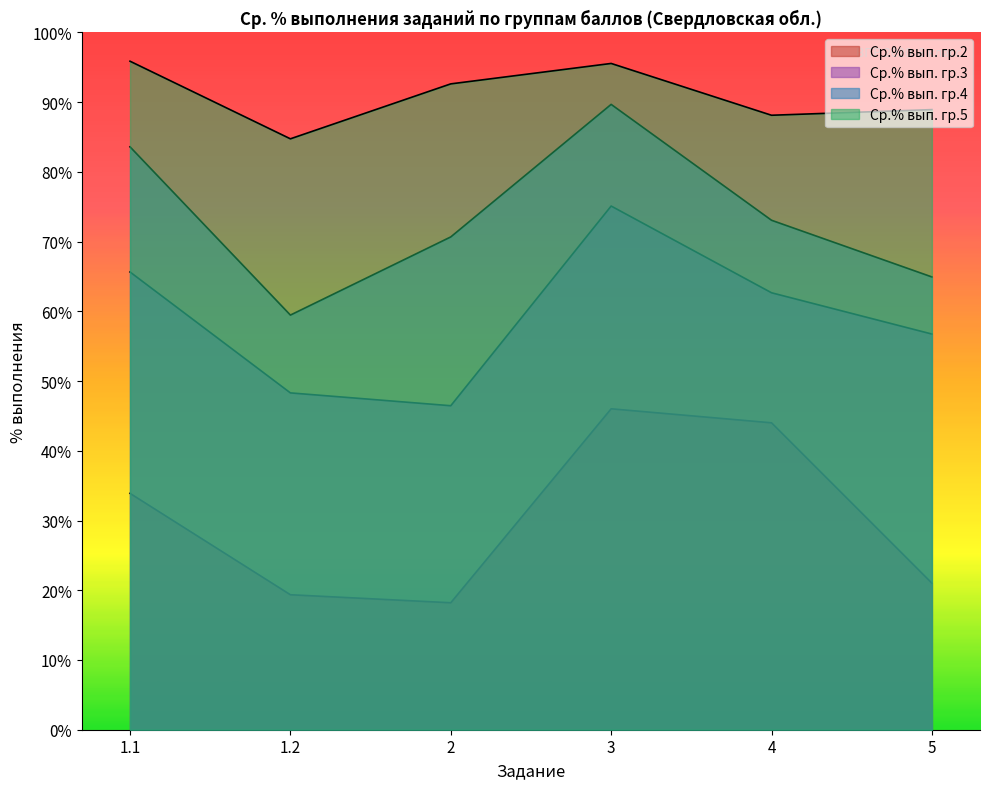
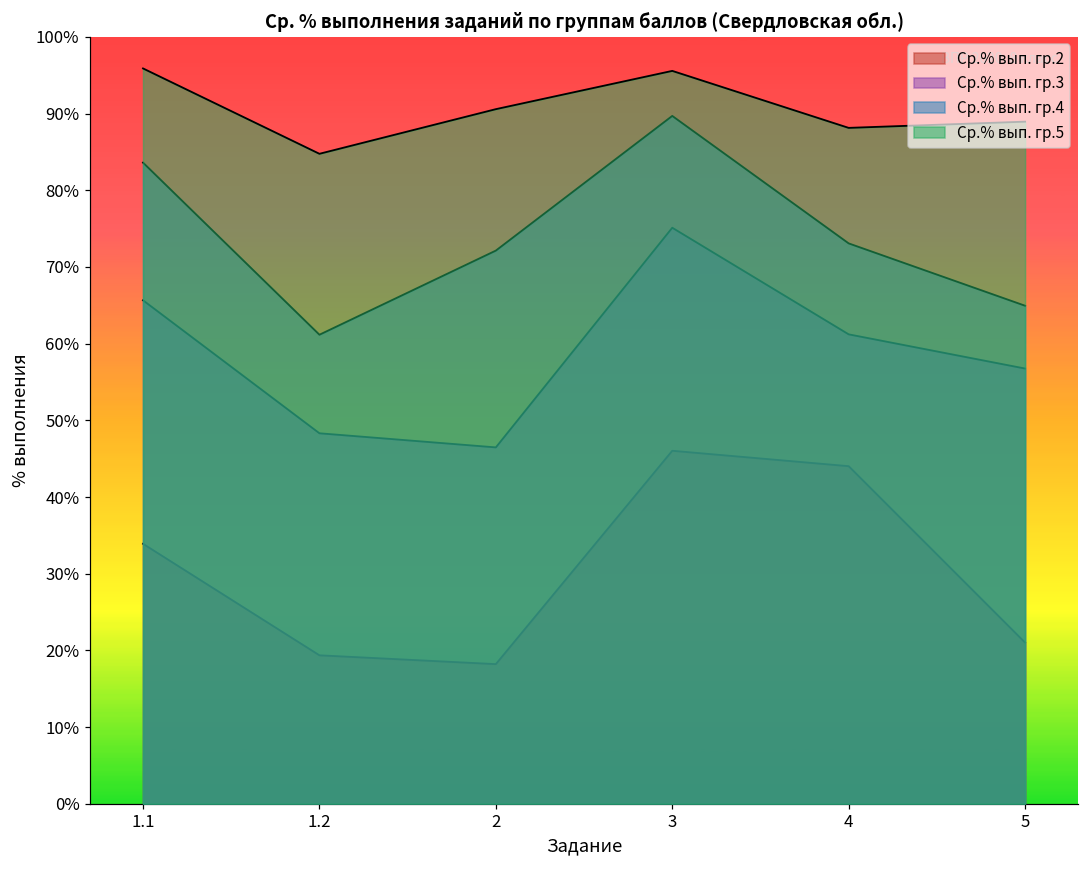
Ср.% вып. гр.4, 1.2: 59% -> 61%
Ср.% вып. гр.4, 2: 71% -> 72%
Ср.% вып. гр.5, 2: 93% -> 91%
Ср.% вып. гр.3, 4: 63% -> 61%
